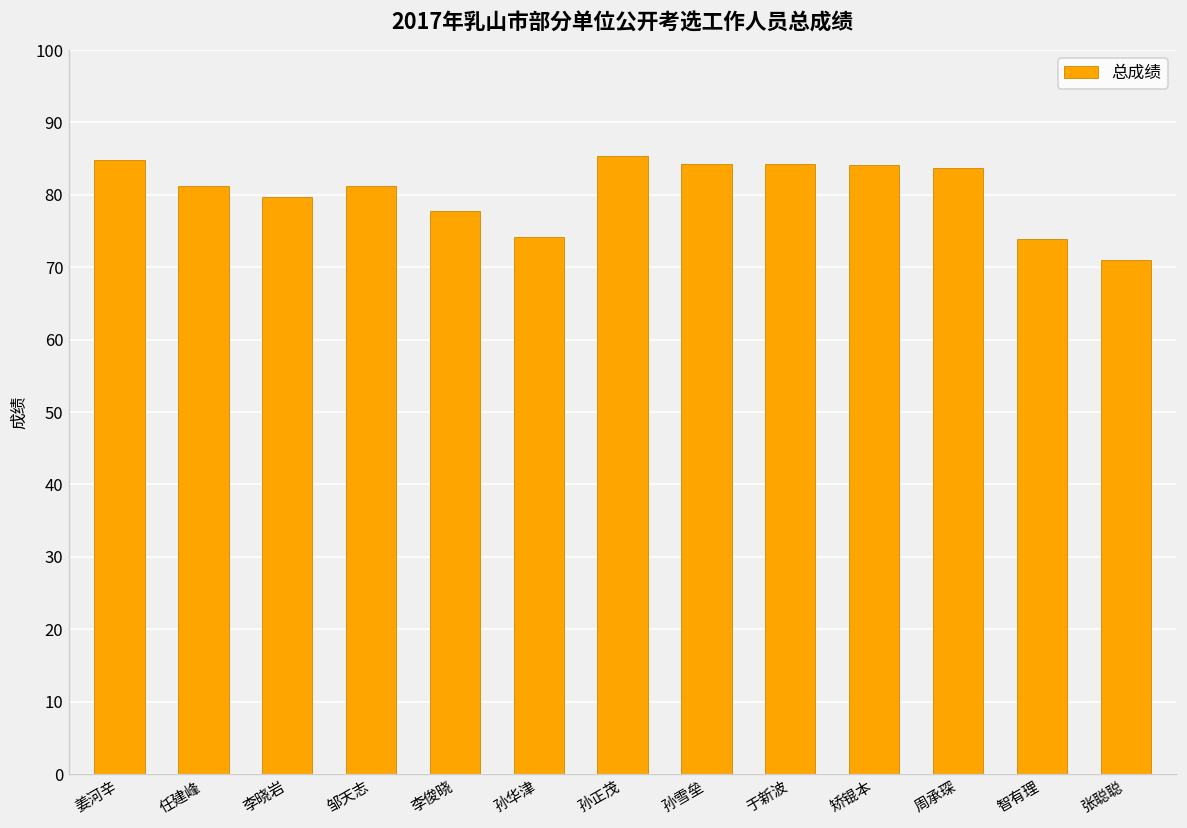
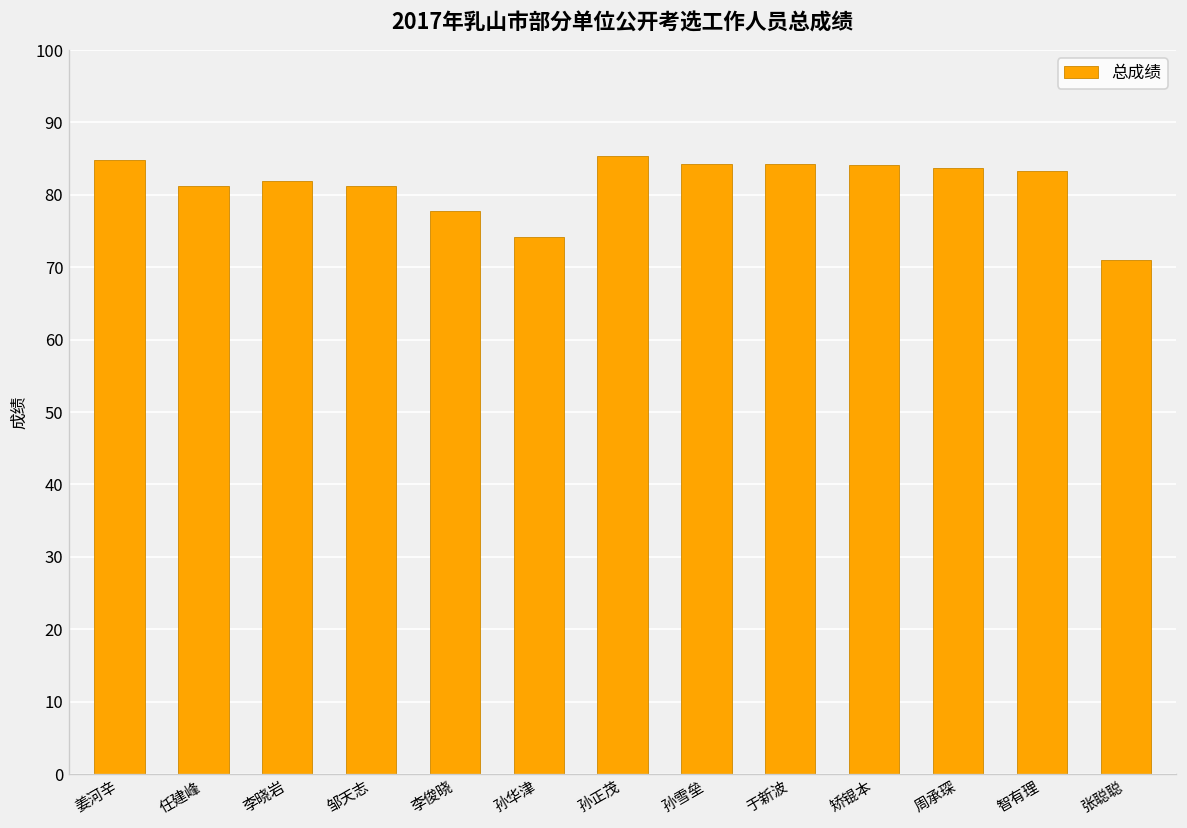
李晓岩: 80 -> 82
智有理: 74 -> 83
